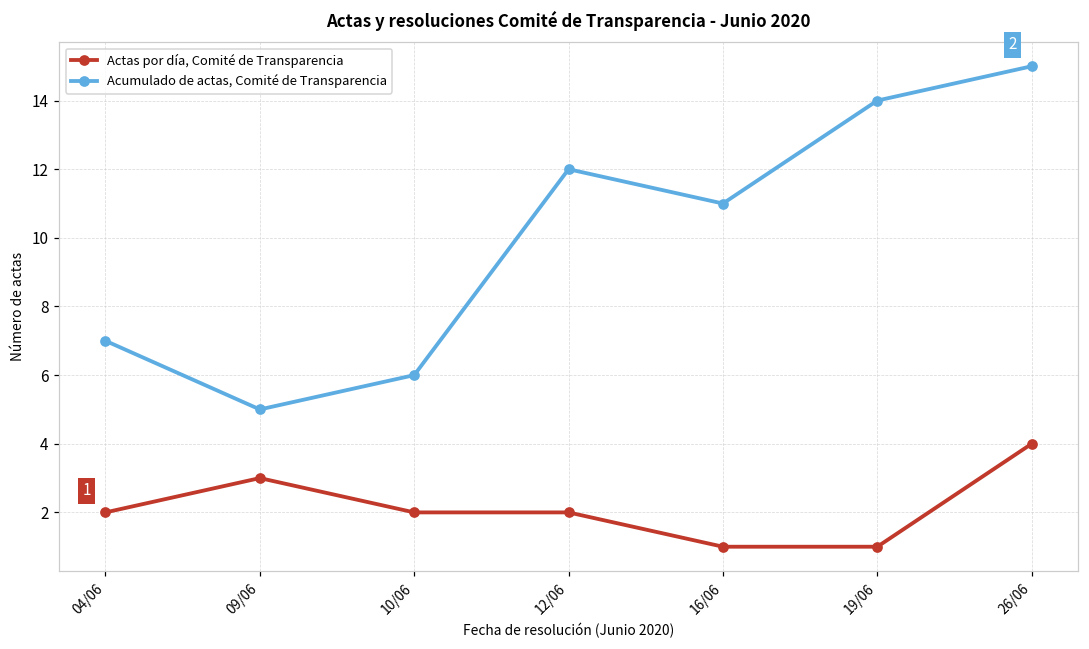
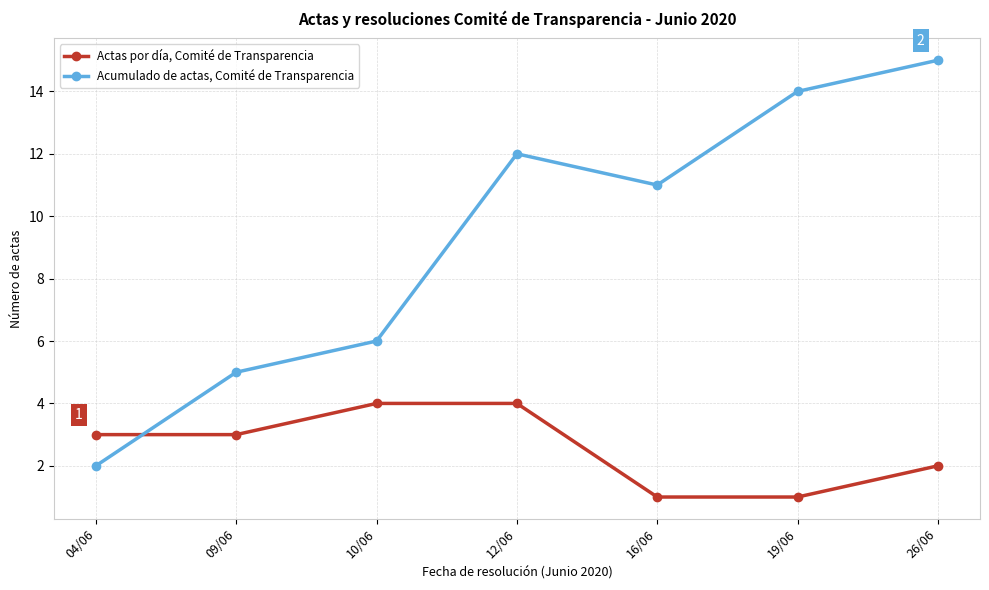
Actas por día, Comité de Transparencia, 04/06: 2 -> 3
Acumulado de actas, Comité de Transparencia, 04/06: 7 -> 2
Actas por día, Comité de Transparencia, 10/06: 2 -> 4
Actas por día, Comité de Transparencia, 12/06: 2 -> 4
Actas por día, Comité de Transparencia, 26/06: 4 -> 2
